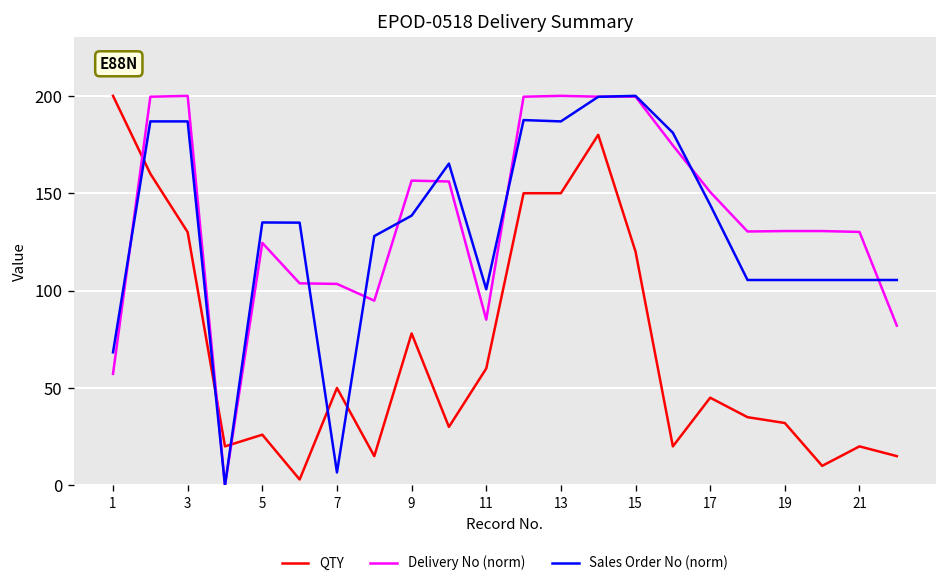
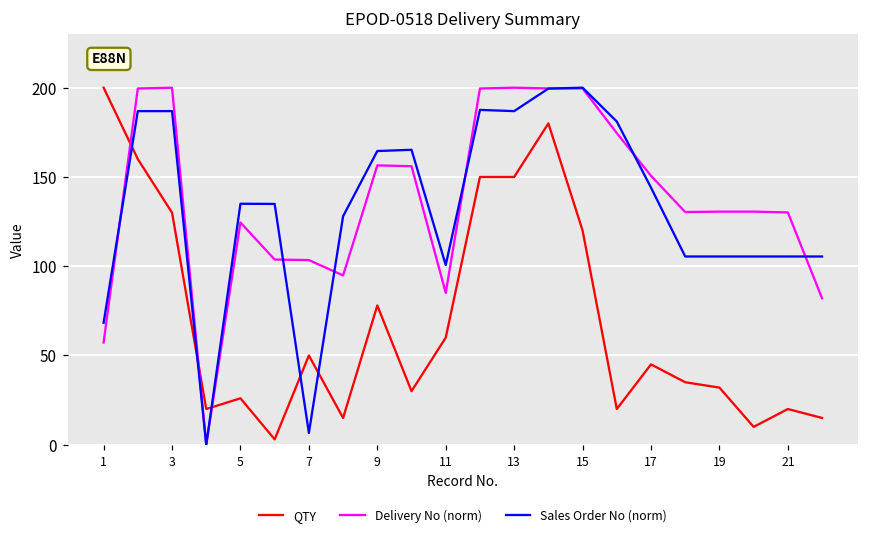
Sales Order No (norm), 9: 138 -> 165
